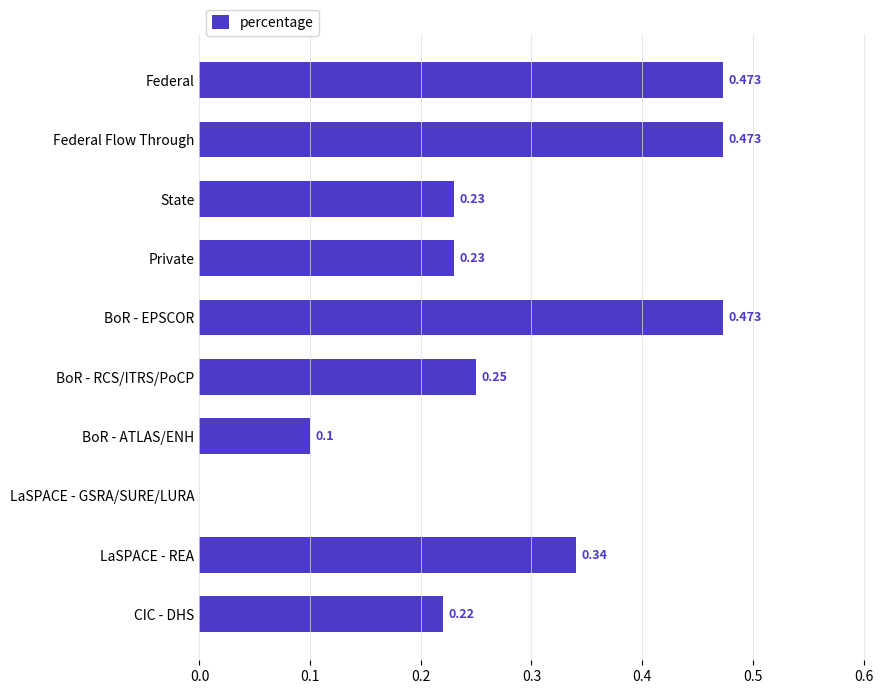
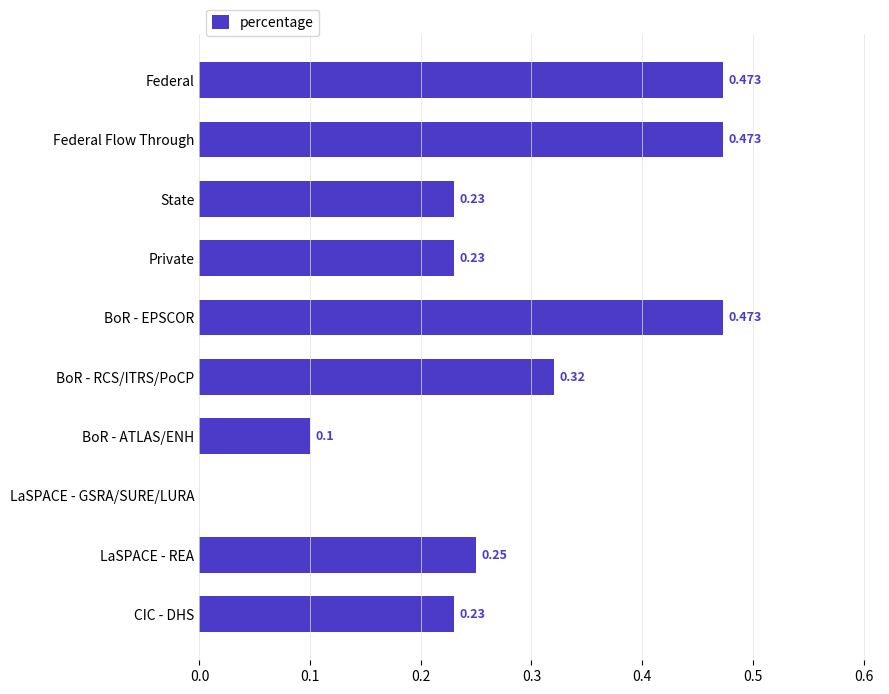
BoR - RCS/ITRS/PoCP: 0.25 -> 0.32
LaSPACE - REA: 0.34 -> 0.25
CIC - DHS: 0.22 -> 0.23
